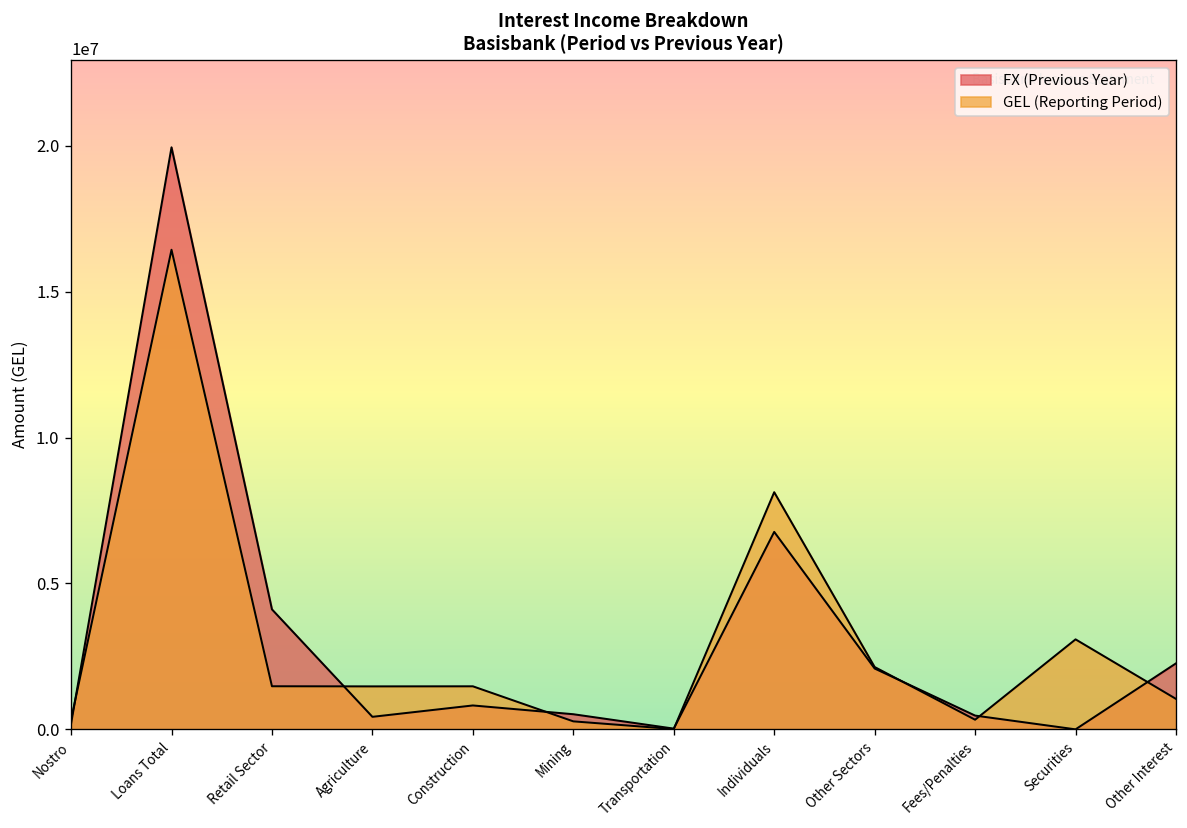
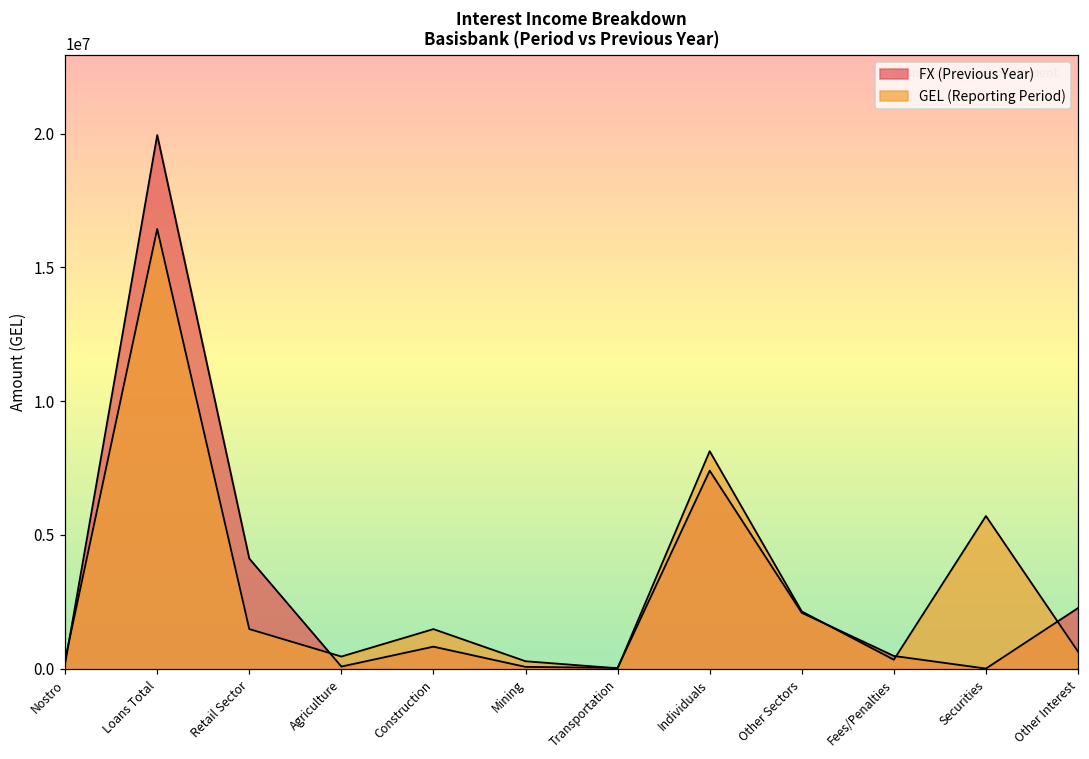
FX (Previous Year), Agriculture: 400000 -> 100000
GEL (Reporting Period), Agriculture: 1500000 -> 400000
FX (Previous Year), Mining: 500000 -> 100000
FX (Previous Year), Individuals: 6800000 -> 7400000
GEL (Reporting Period), Securities: 3100000 -> 5700000
GEL (Reporting Period), Other Interest: 1000000 -> 600000
